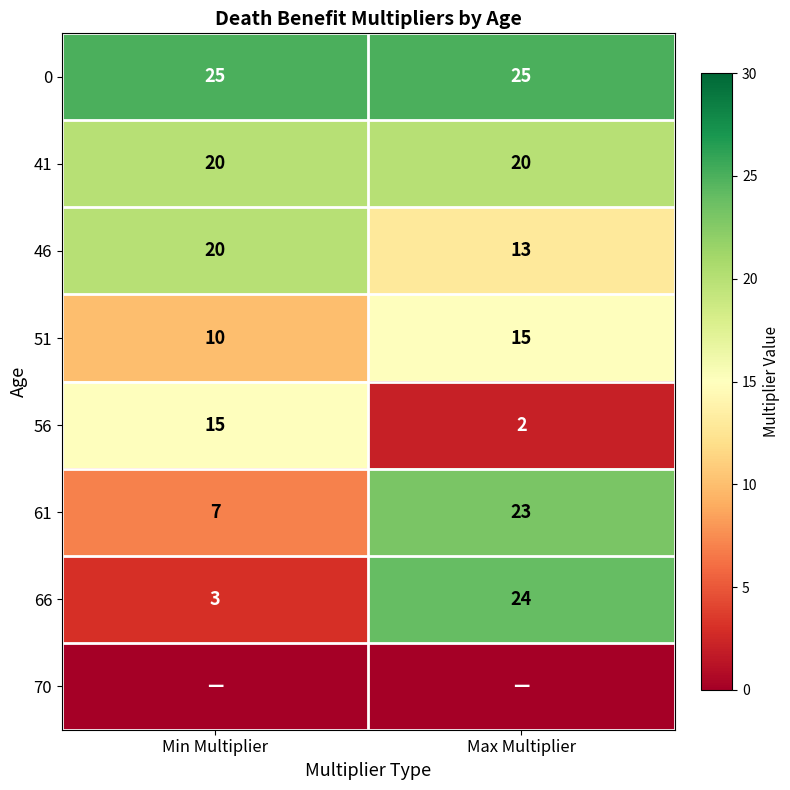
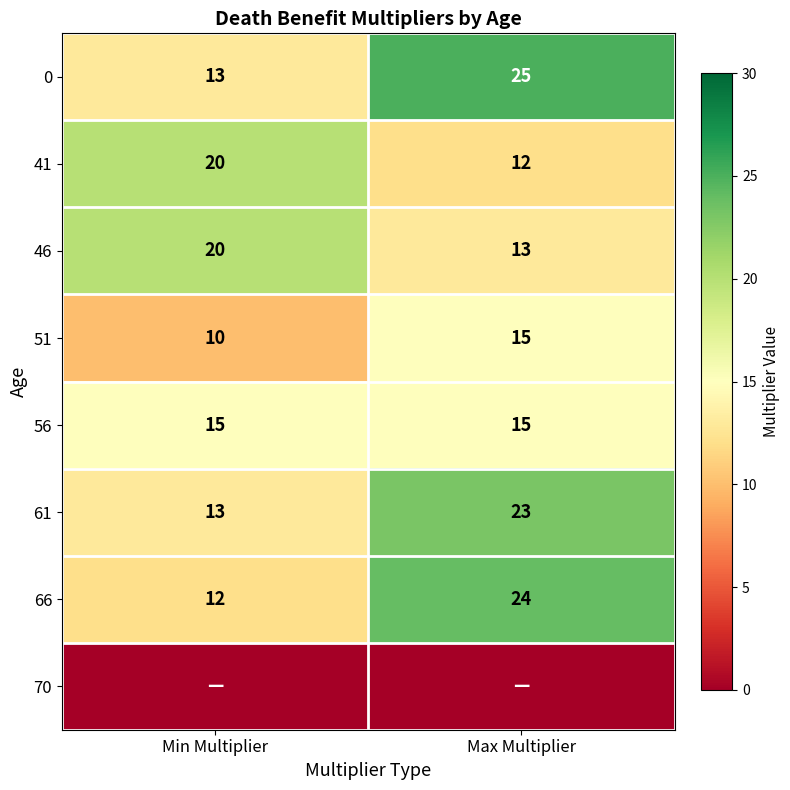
0, Min Multiplier: 25 -> 13
41, Max Multiplier: 20 -> 12
56, Max Multiplier: 2 -> 15
61, Min Multiplier: 7 -> 13
66, Min Multiplier: 3 -> 12
